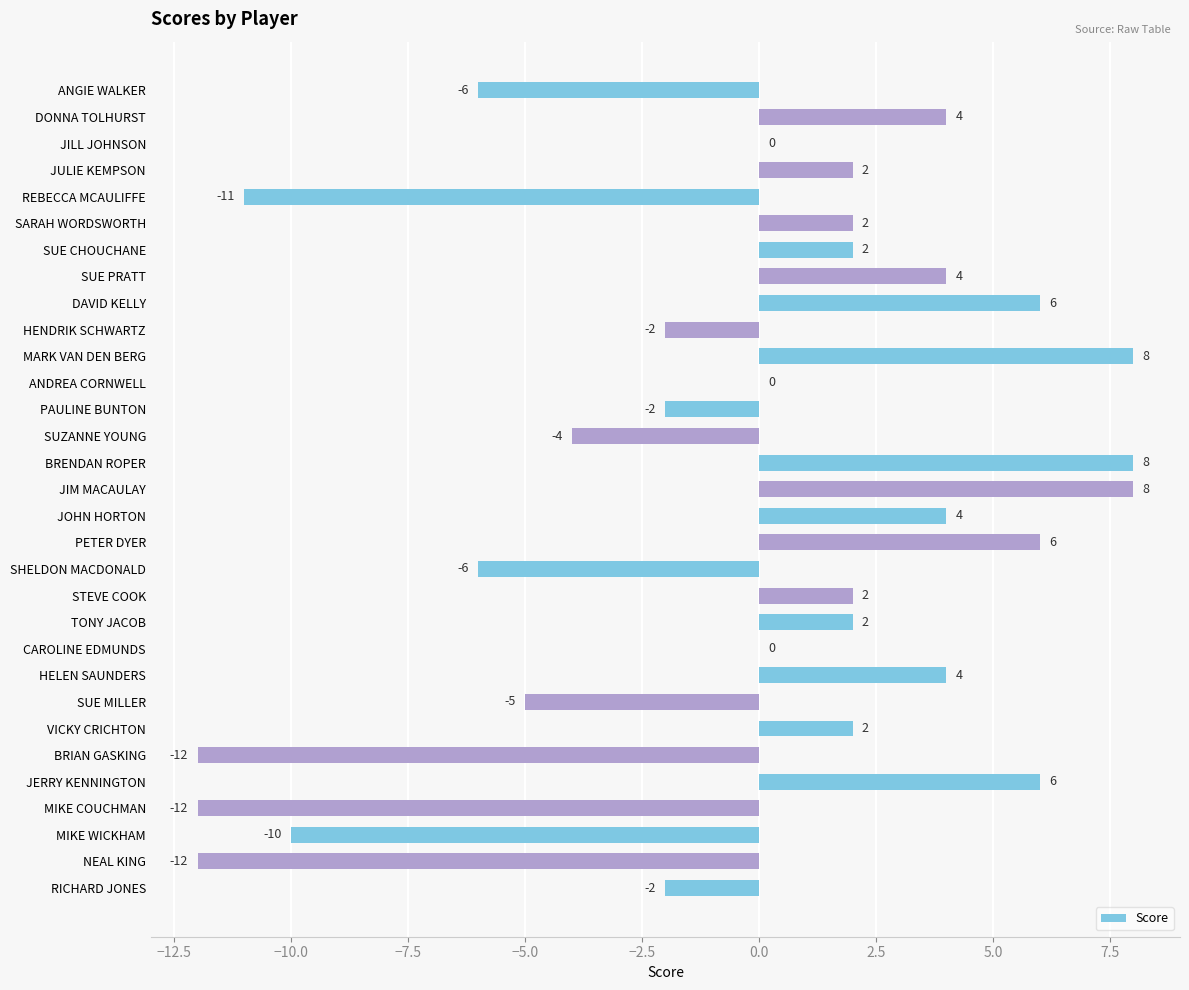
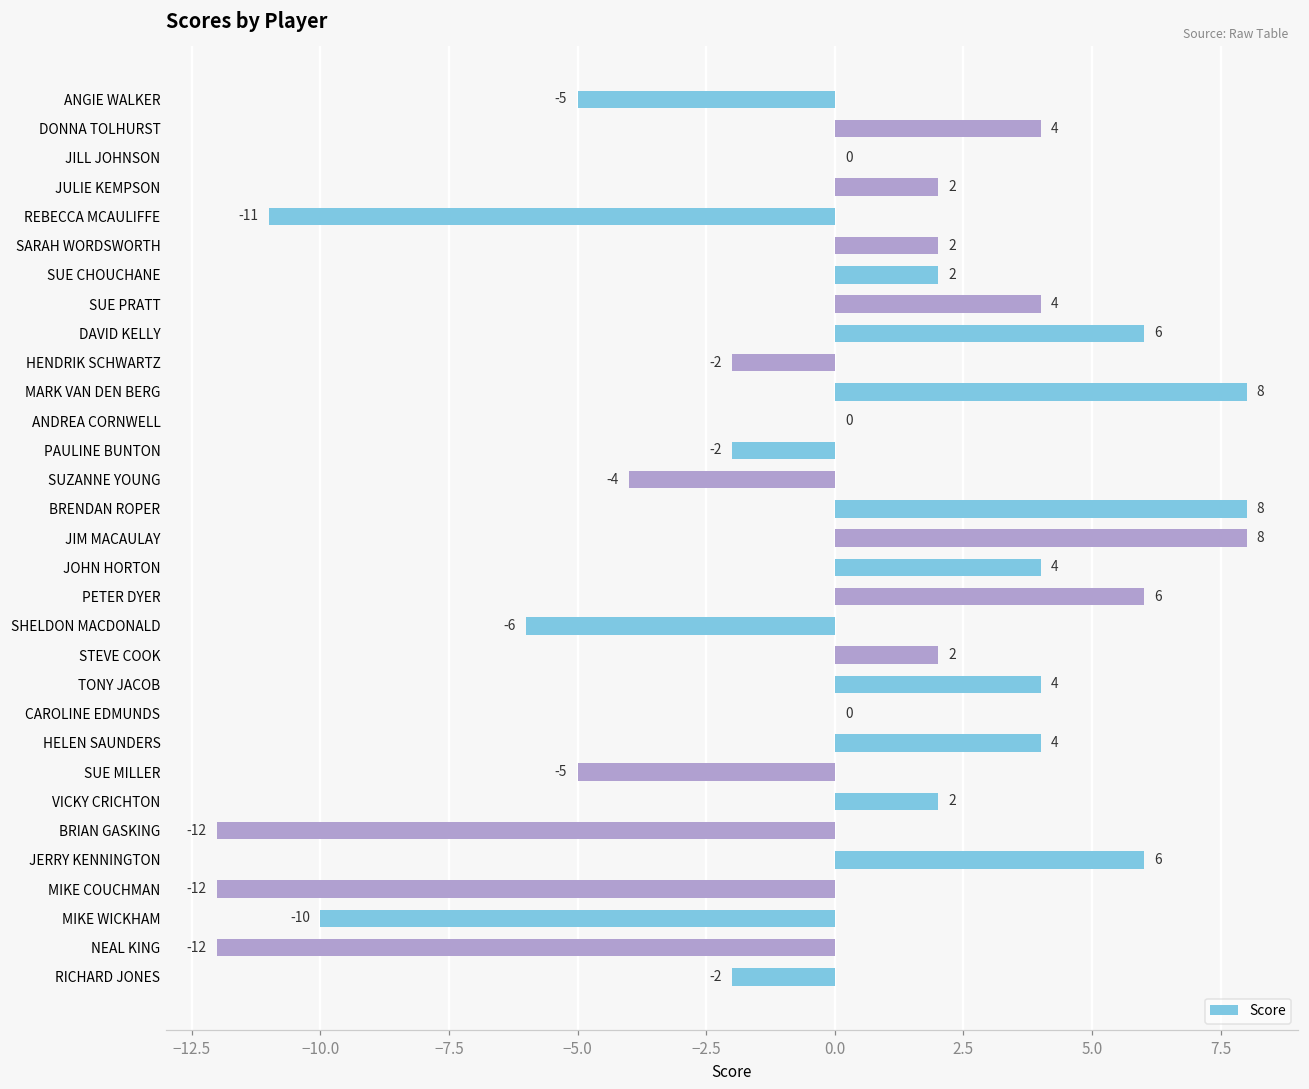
ANGIE WALKER: -6 -> -5
TONY JACOB: 2 -> 4
